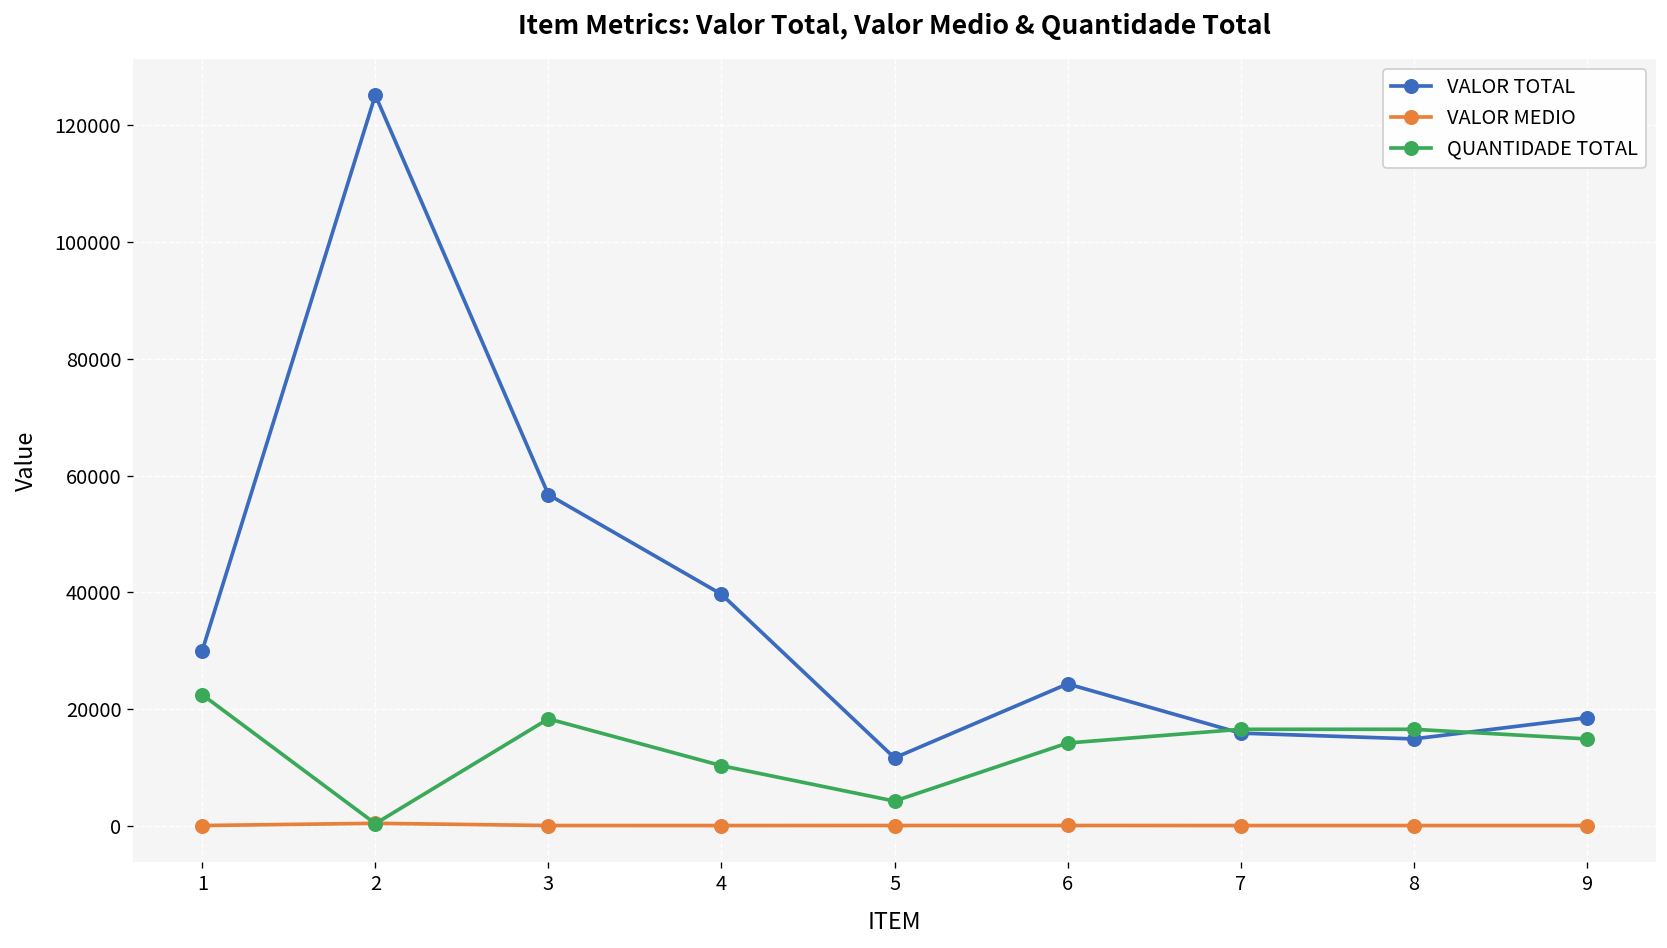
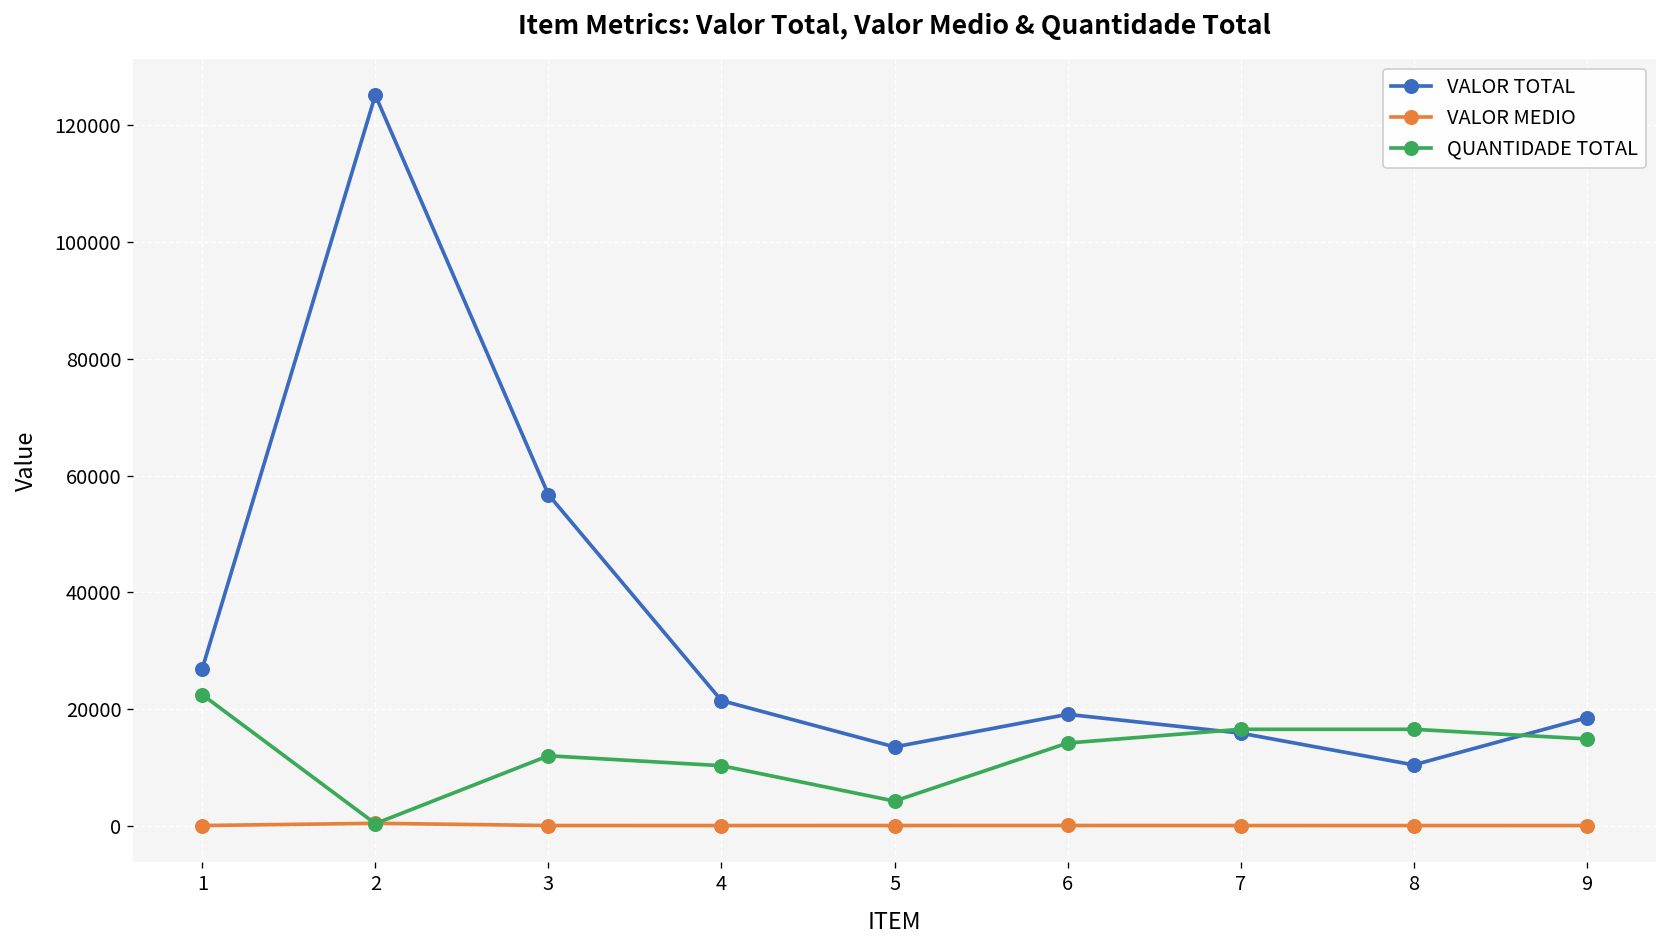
VALOR TOTAL, 1: 30000 -> 27000
QUANTIDADE TOTAL, 3: 18000 -> 12000
VALOR TOTAL, 4: 40000 -> 21000
VALOR TOTAL, 5: 12000 -> 13000
VALOR TOTAL, 6: 24000 -> 19000
VALOR TOTAL, 8: 15000 -> 10000
